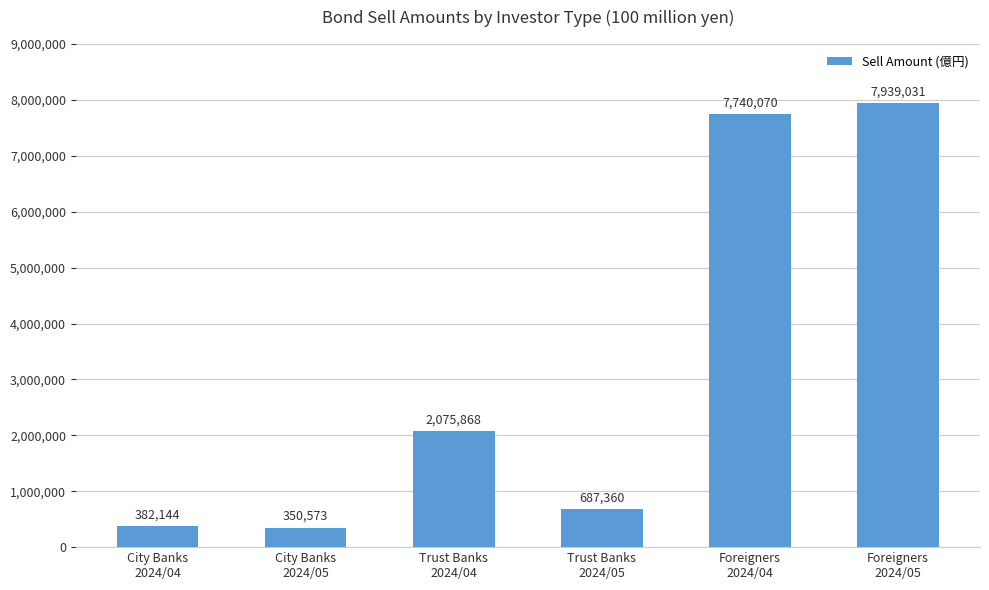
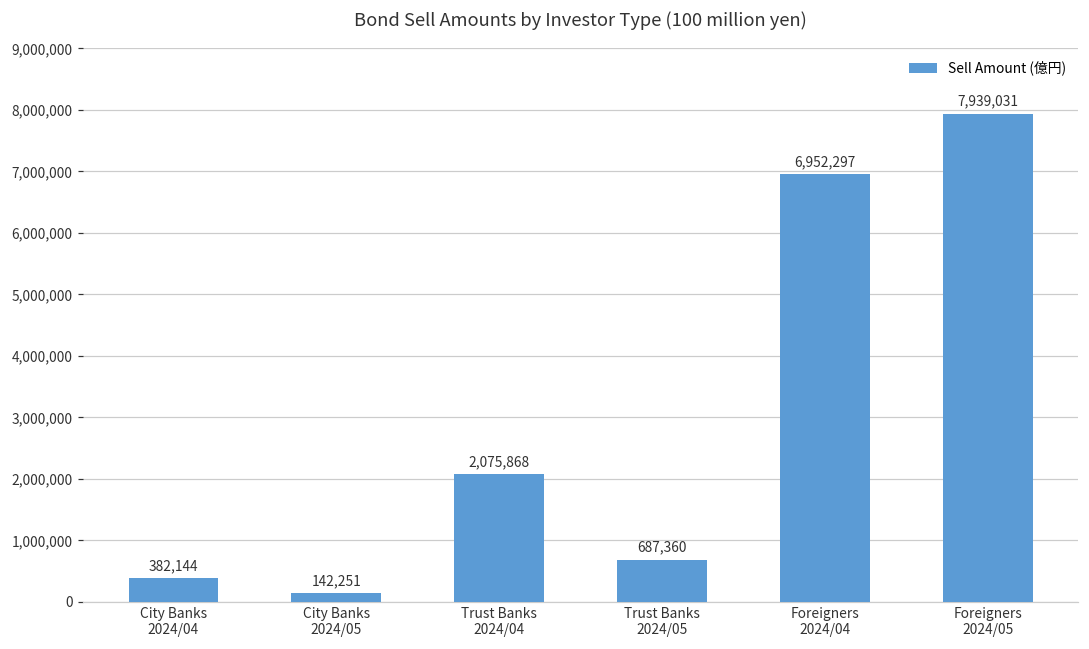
City Banks 2024/05: 350,573 -> 142,251
Foreigners 2024/04: 7,740,070 -> 6,952,297
